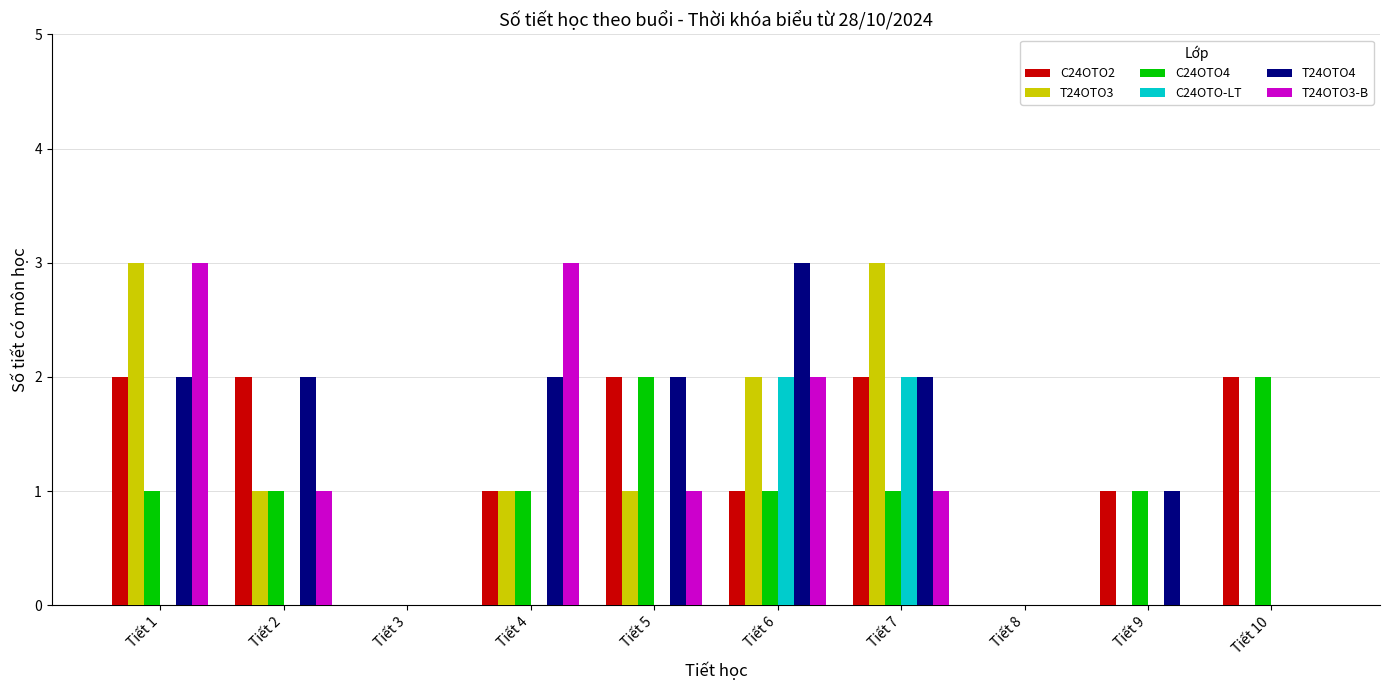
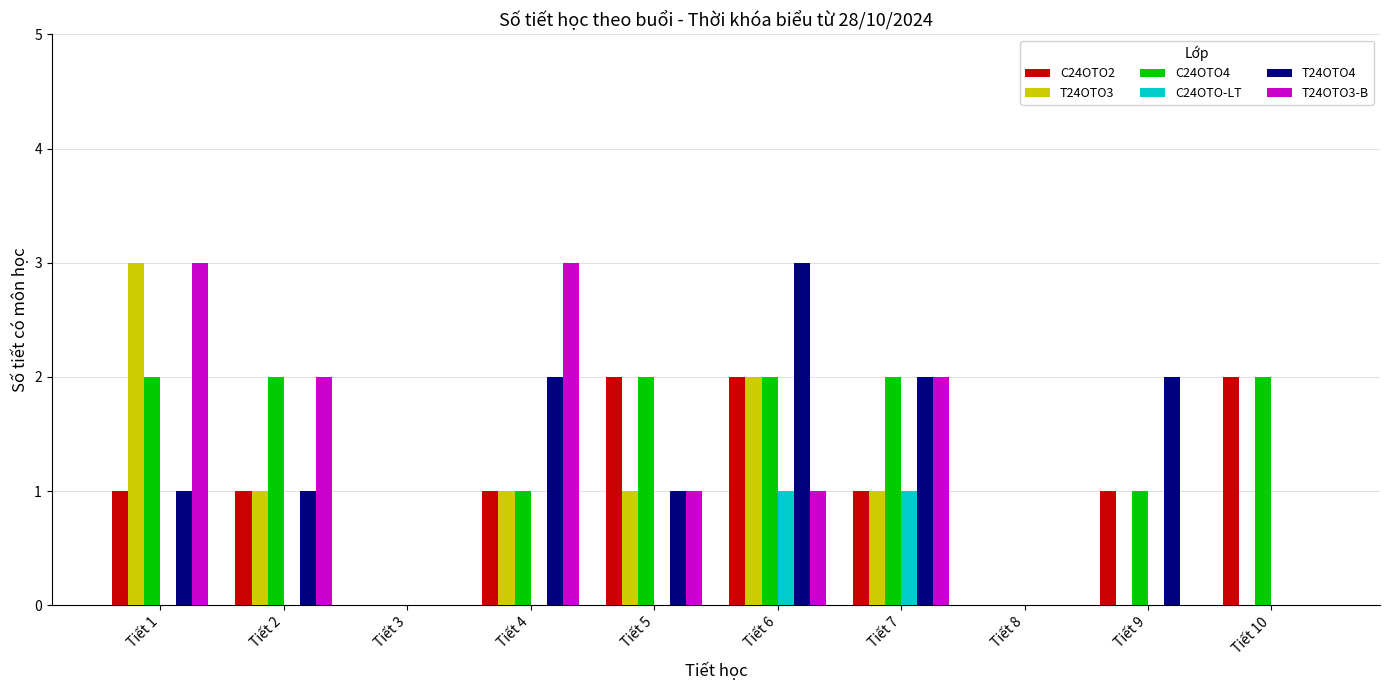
C24OTO2, Tiết 1: 2 -> 1
C24OTO4, Tiết 1: 1 -> 2
T24OTO4, Tiết 1: 2 -> 1
C24OTO2, Tiết 2: 2 -> 1
C24OTO4, Tiết 2: 1 -> 2
T24OTO4, Tiết 2: 2 -> 1
T24OTO3-B, Tiết 2: 1 -> 2
T24OTO4, Tiết 5: 2 -> 1
C24OTO2, Tiết 6: 1 -> 2
C24OTO4, Tiết 6: 1 -> 2
C24OTO-LT, Tiết 6: 2 -> 1
T24OTO3-B, Tiết 6: 2 -> 1
C24OTO2, Tiết 7: 2 -> 1
T24OTO3, Tiết 7: 3 -> 1
C24OTO4, Tiết 7: 1 -> 2
C24OTO-LT, Tiết 7: 2 -> 1
T24OTO3-B, Tiết 7: 1 -> 2
T24OTO4, Tiết 9: 1 -> 2
